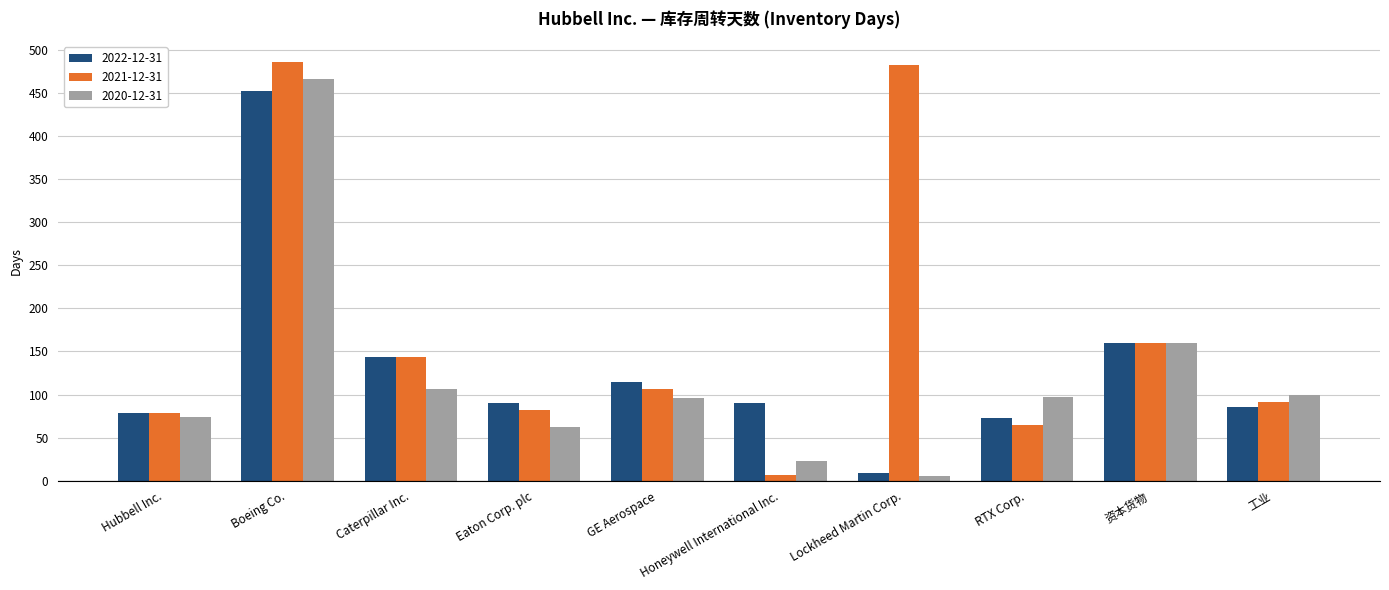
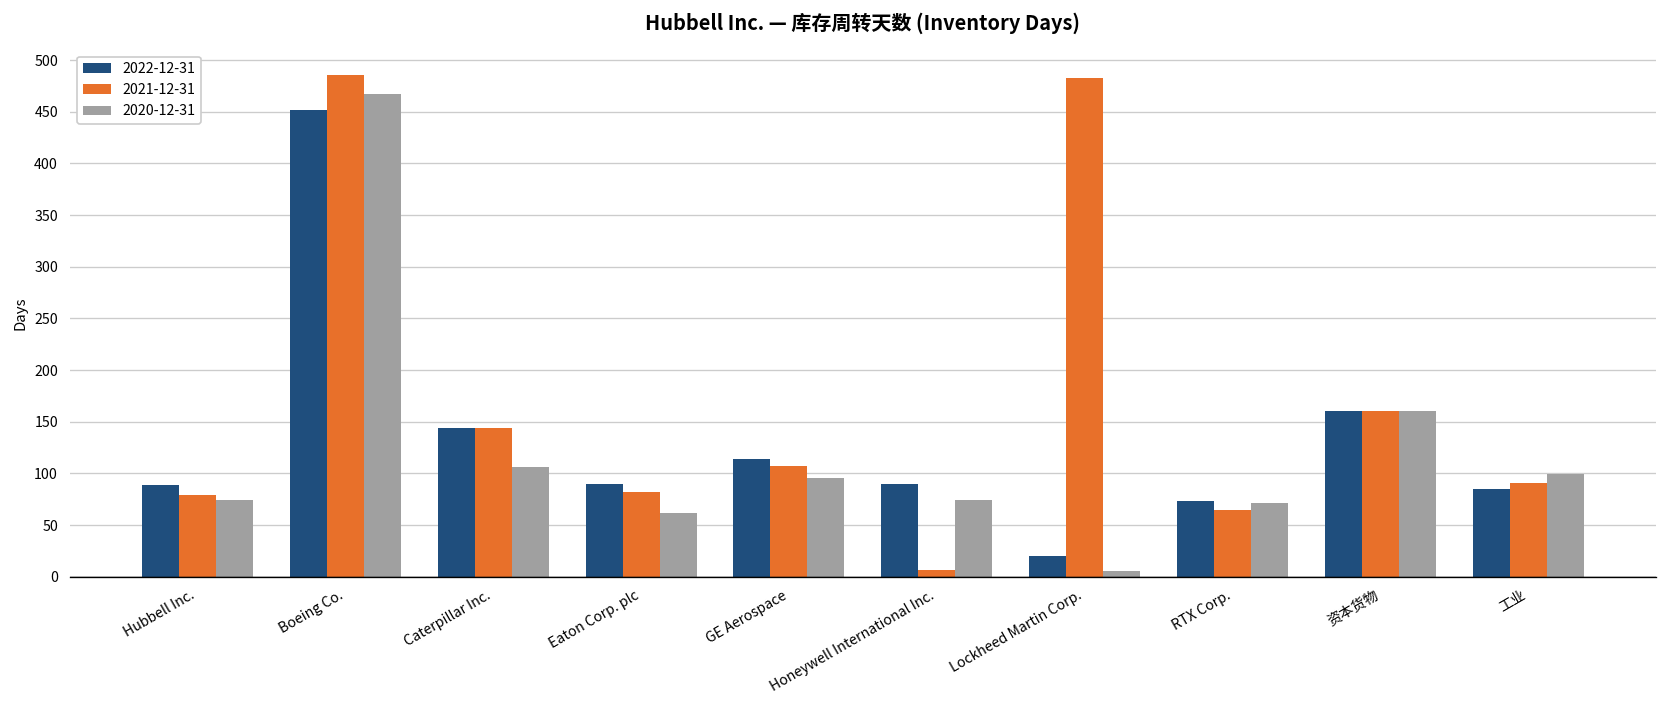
2022-12-31, Hubbell Inc.: 80 -> 90
2020-12-31, Honeywell International Inc.: 20 -> 70
2022-12-31, Lockheed Martin Corp.: 10 -> 20
2020-12-31, RTX Corp.: 100 -> 70
